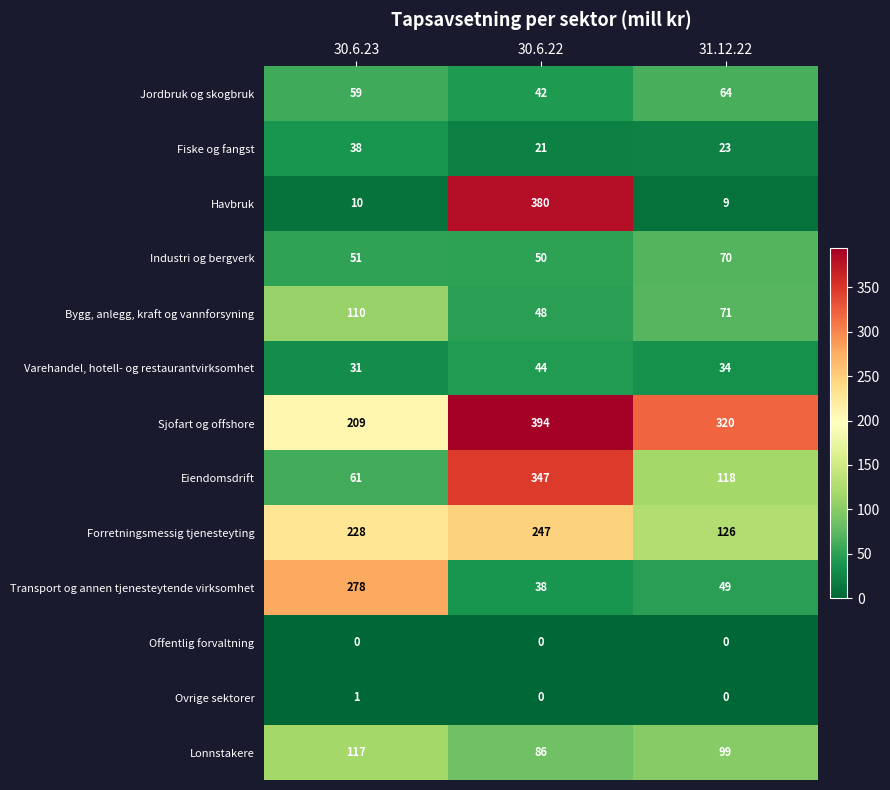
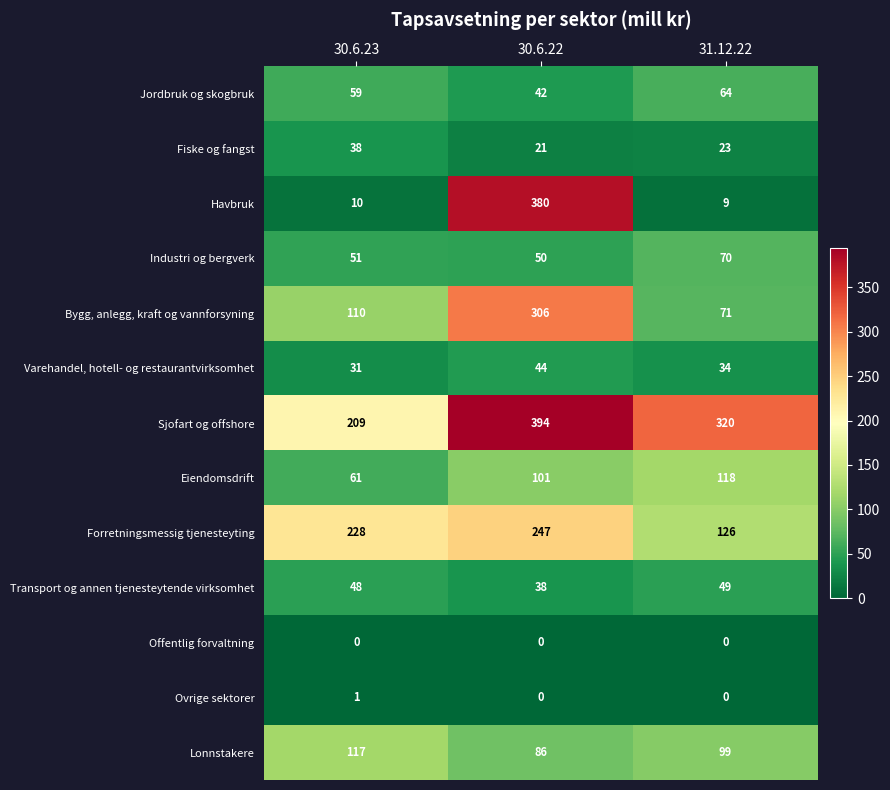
Bygg, anlegg, kraft og vannforsyning, 30.6.22: 48 -> 306
Eiendomsdrift, 30.6.22: 347 -> 101
Transport og annen tjenesteytende virksomhet, 30.6.23: 278 -> 48
